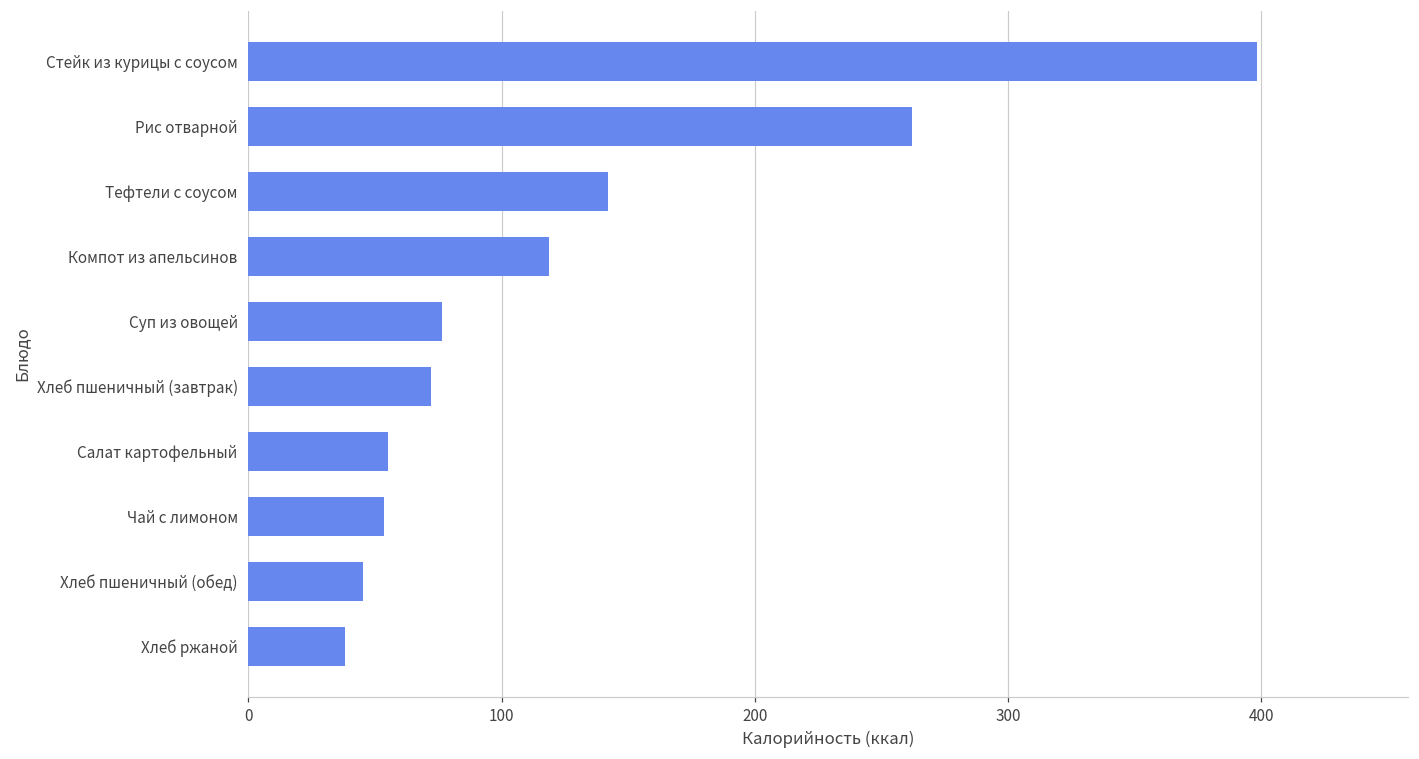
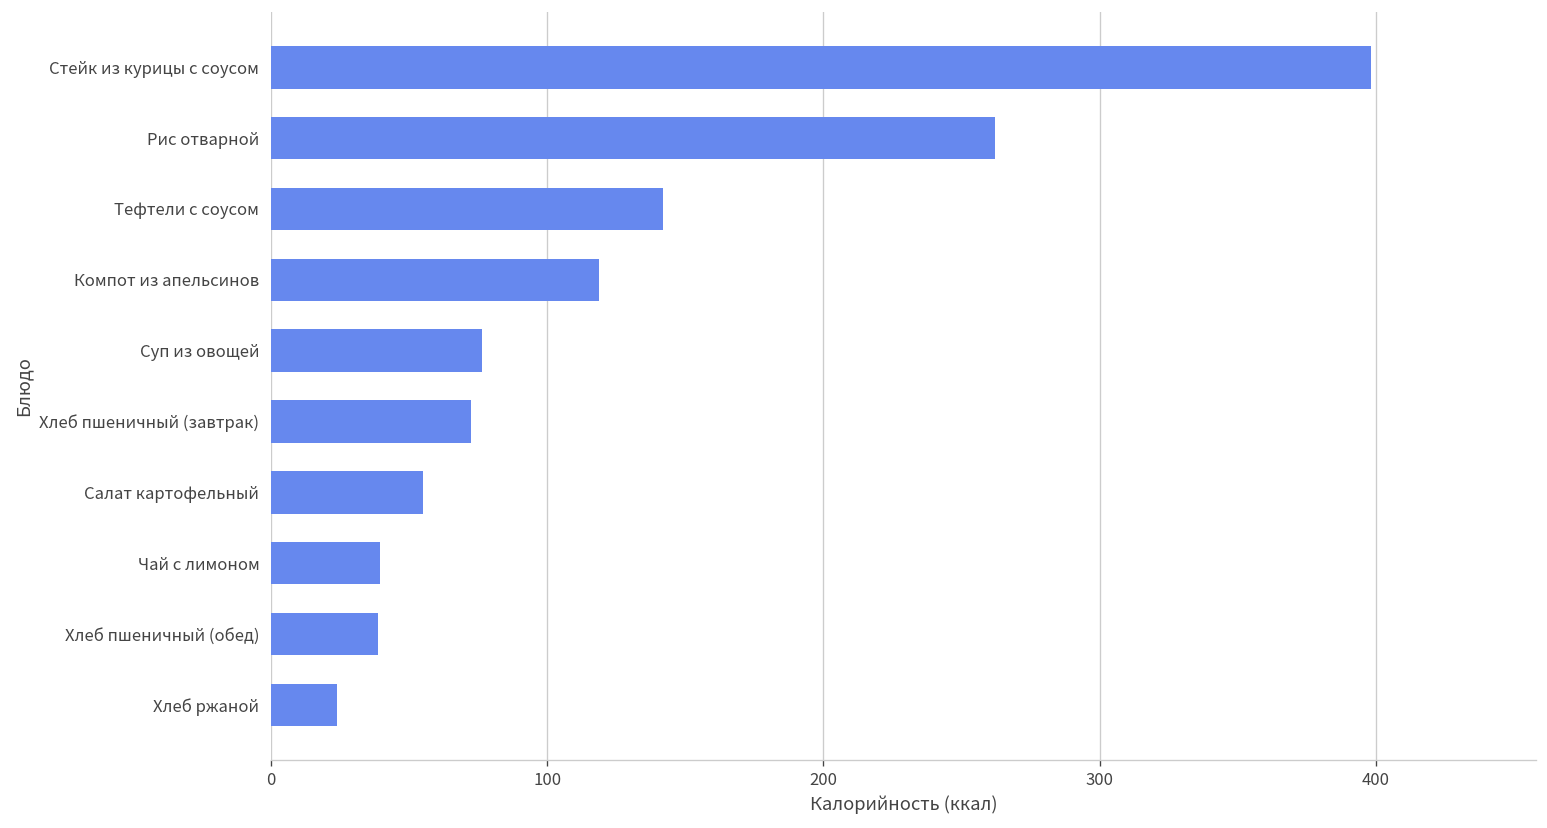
Чай с лимоном: 54 -> 40
Хлеб пшеничный (обед): 45 -> 39
Хлеб ржаной: 38 -> 24
